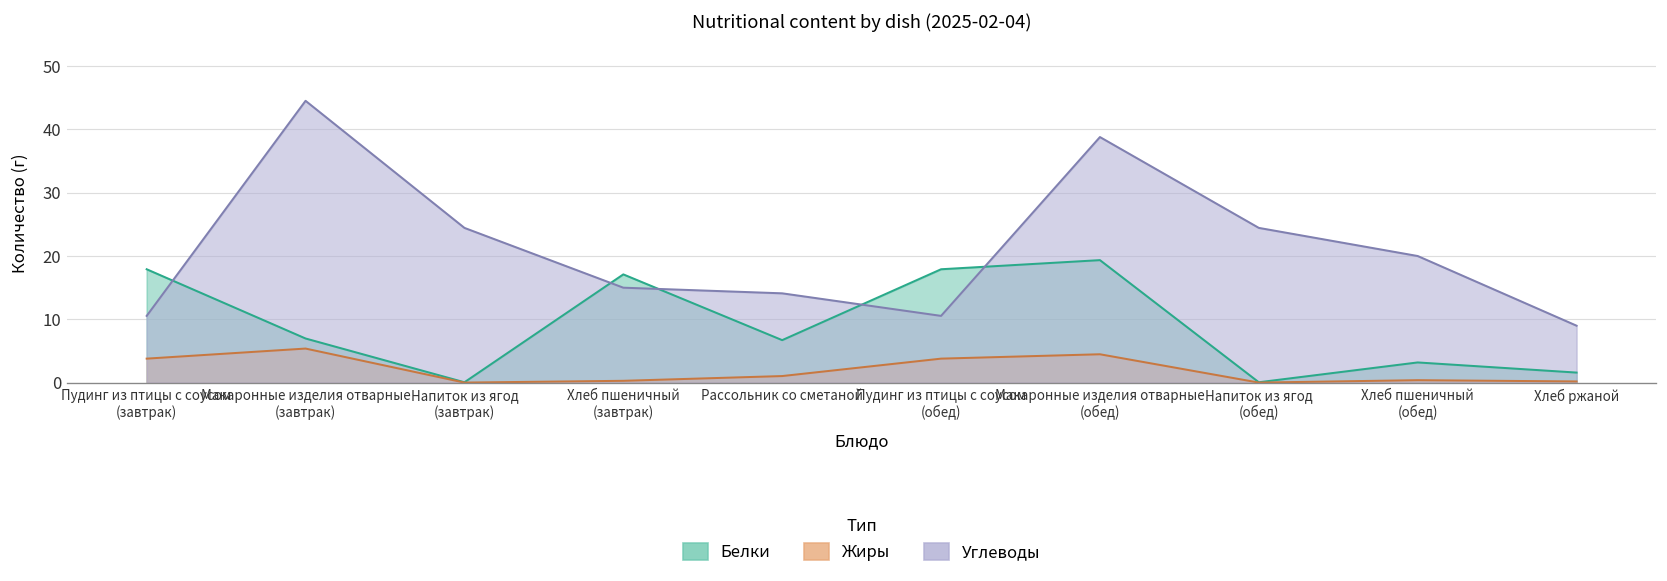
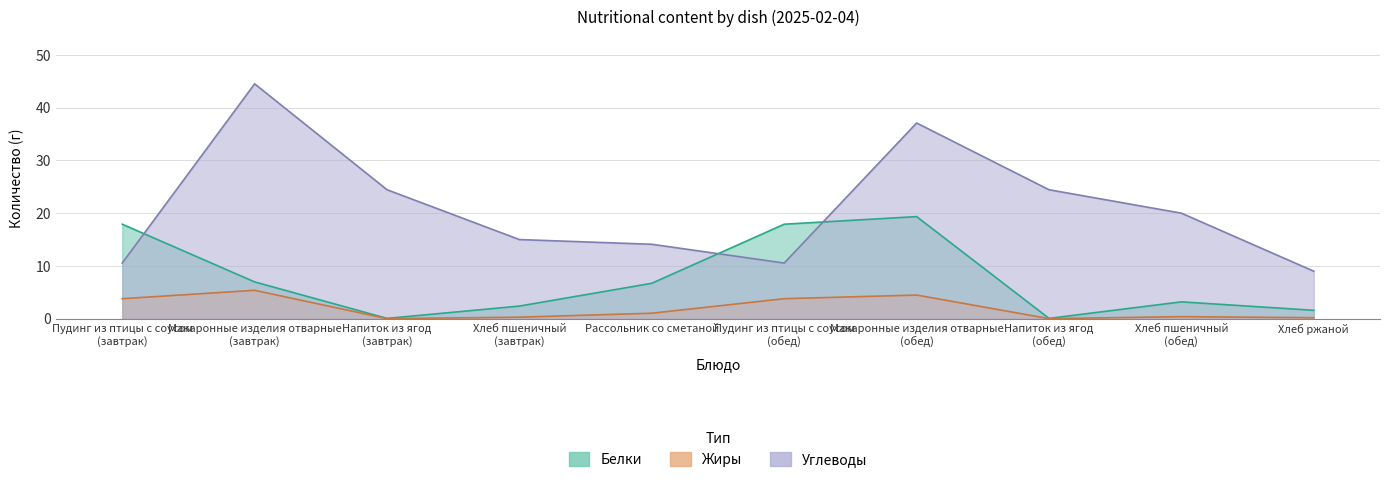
Белки, Хлеб пшеничный (завтрак): 17 -> 2
Углеводы, Макаронные изделия отварные (обед): 39 -> 37
